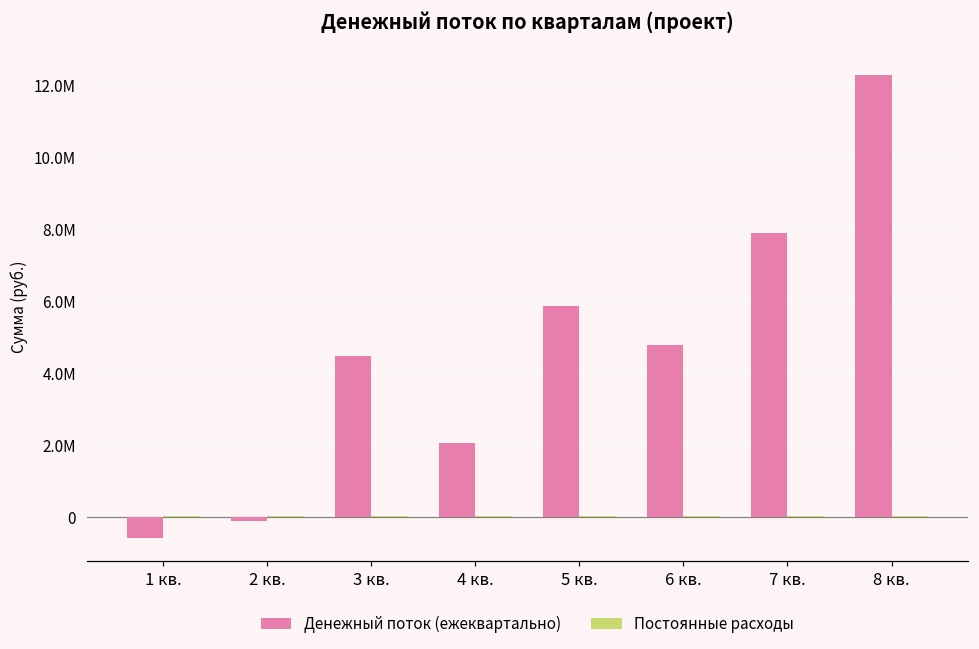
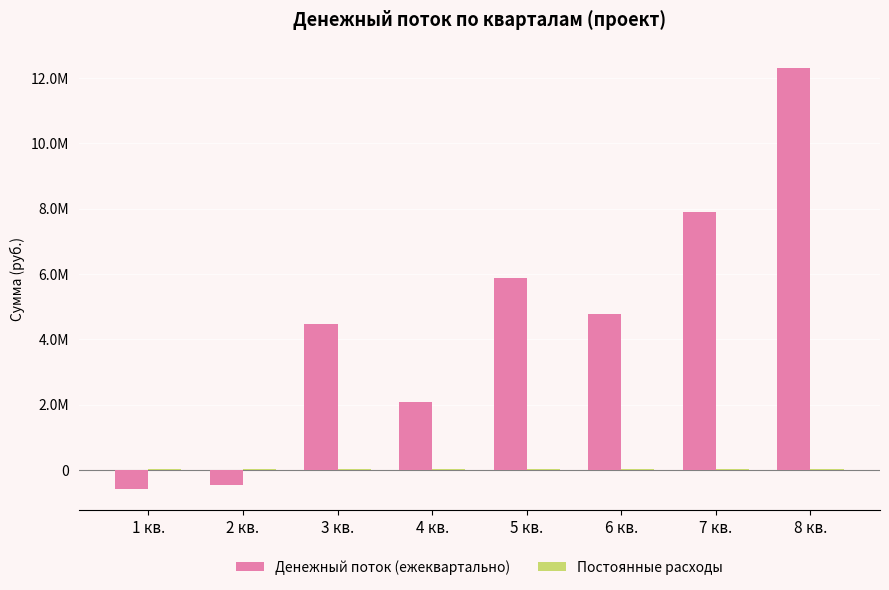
Денежный поток (ежеквартально), 2 кв.: -100000 -> -500000
